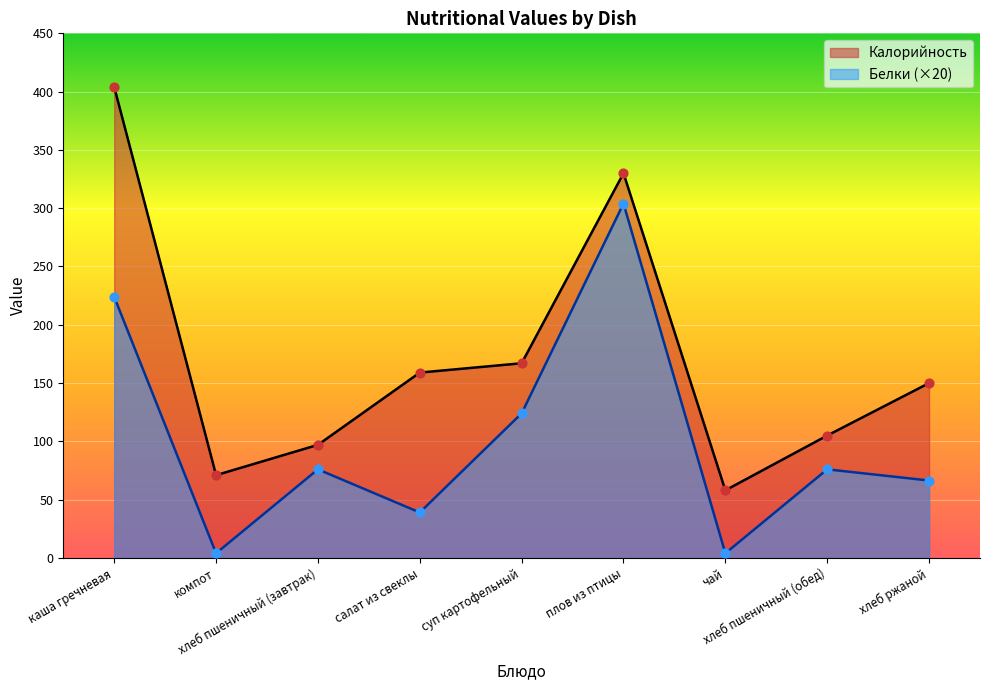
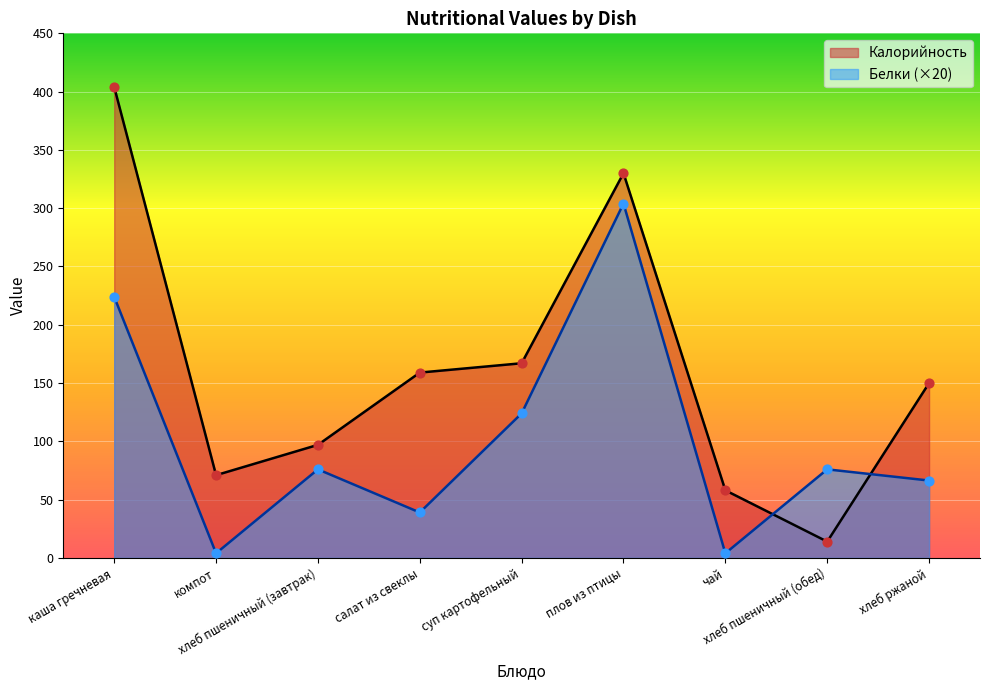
Калорийность, хлеб пшеничный (обед): 105 -> 14
